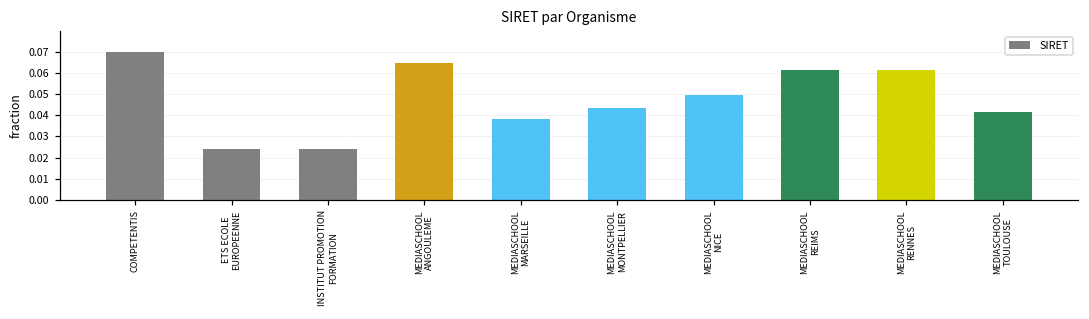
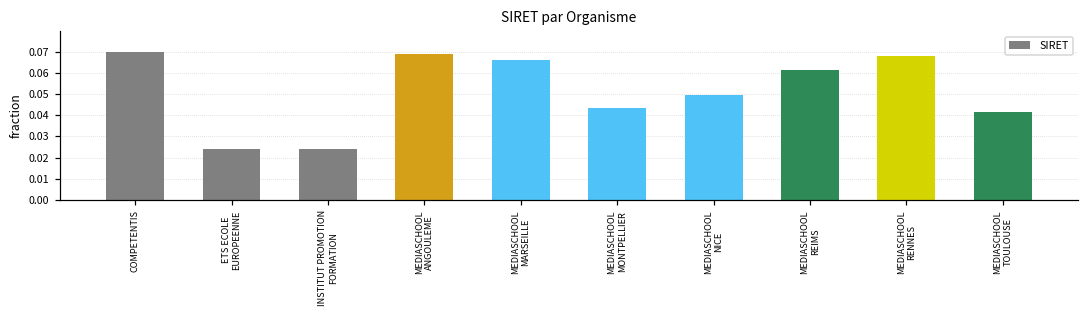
MEDIASCHOOL ANGOULEME: 0.065 -> 0.069
MEDIASCHOOL MARSEILLE: 0.038 -> 0.066
MEDIASCHOOL RENNES: 0.061 -> 0.068
